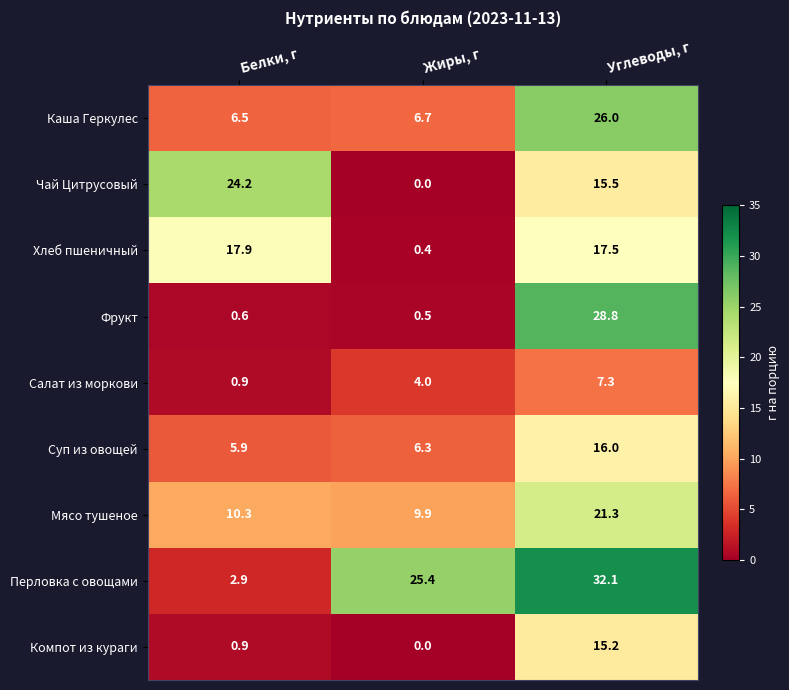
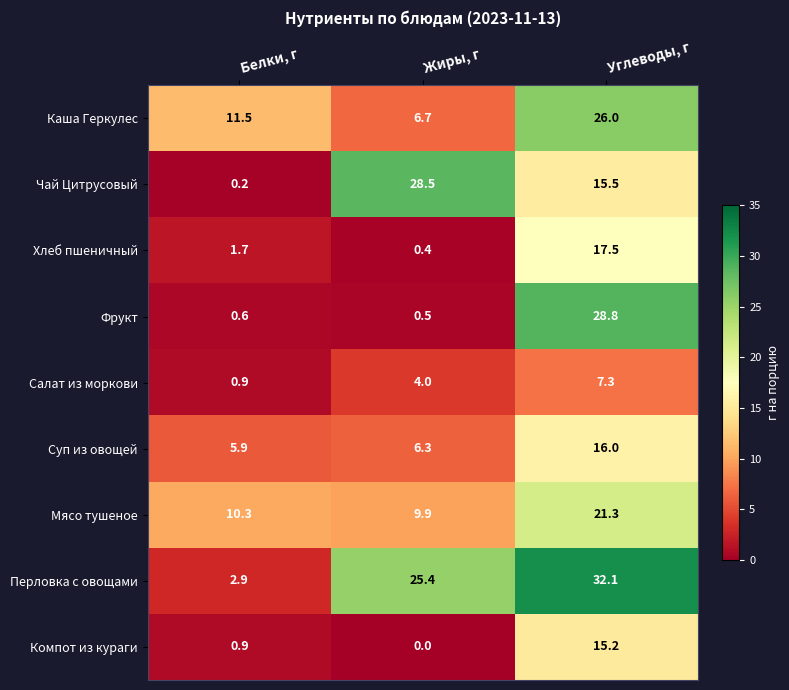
Каша Геркулес, Белки, г: 6.5 -> 11.5
Чай Цитрусовый, Белки, г: 24.2 -> 0.2
Чай Цитрусовый, Жиры, г: 0.0 -> 28.5
Хлеб пшеничный, Белки, г: 17.9 -> 1.7
